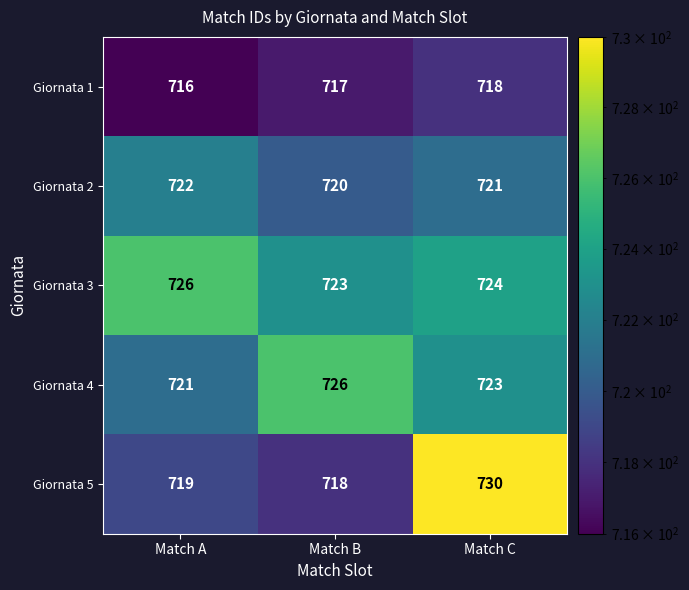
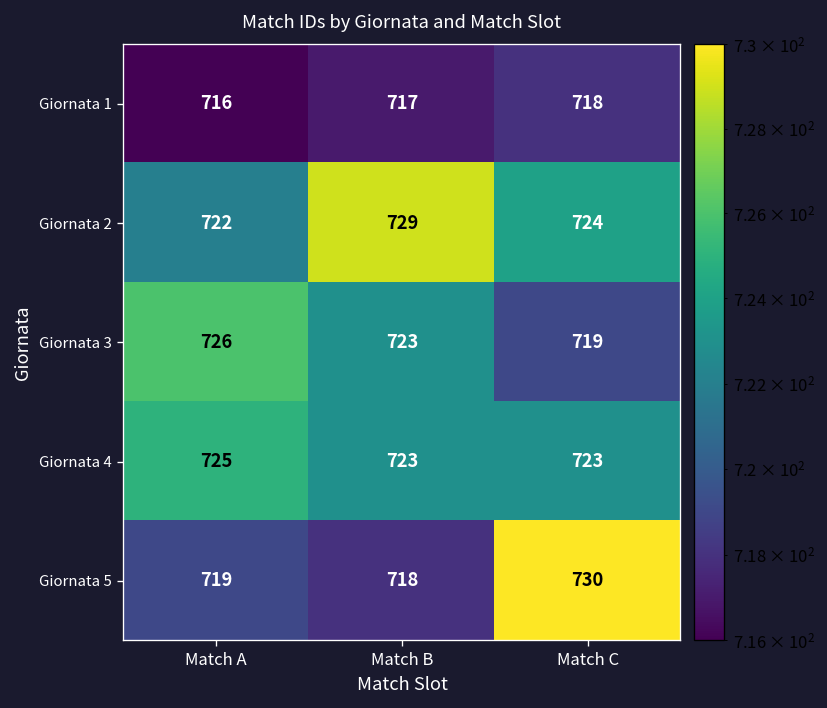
Giornata 2, Match B: 720 -> 729
Giornata 2, Match C: 721 -> 724
Giornata 3, Match C: 724 -> 719
Giornata 4, Match A: 721 -> 725
Giornata 4, Match B: 726 -> 723
